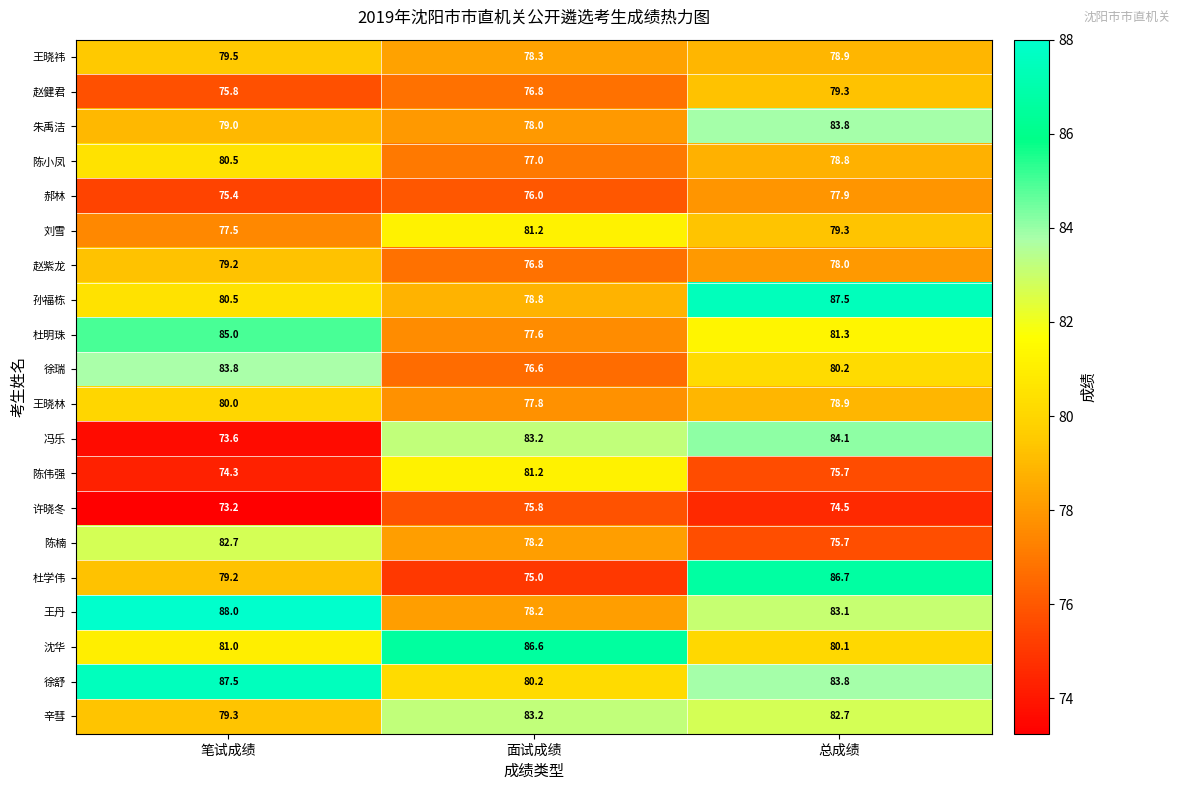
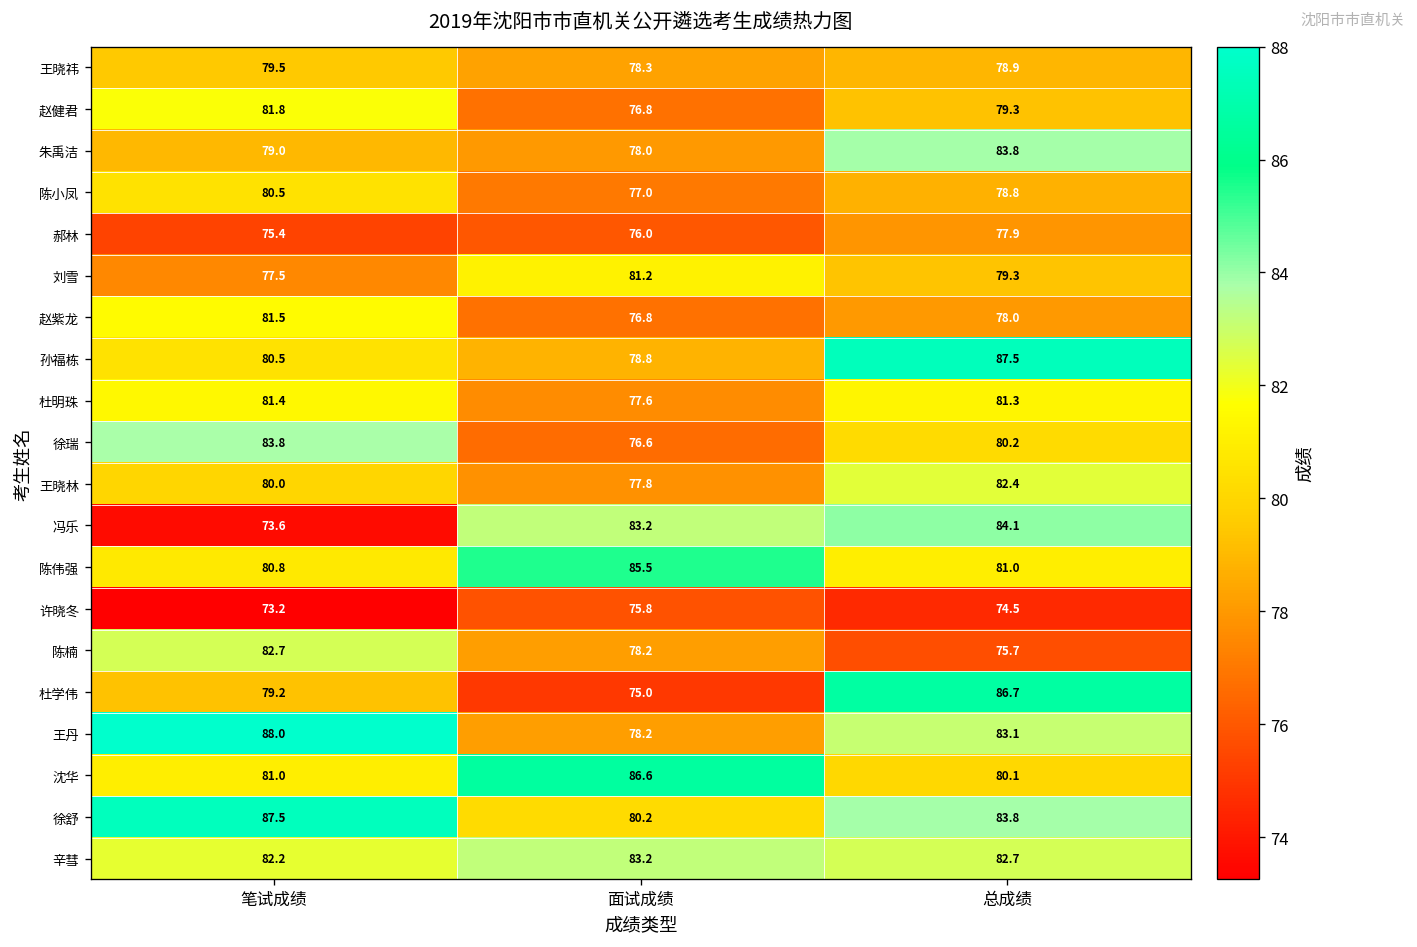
赵健君, 笔试成绩: 75.8 -> 81.8
赵紫龙, 笔试成绩: 79.2 -> 81.5
杜明珠, 笔试成绩: 85.0 -> 81.4
王晓林, 总成绩: 78.9 -> 82.4
陈伟强, 笔试成绩: 74.3 -> 80.8
陈伟强, 面试成绩: 81.2 -> 85.5
陈伟强, 总成绩: 75.7 -> 81.0
辛彗, 笔试成绩: 79.3 -> 82.2
